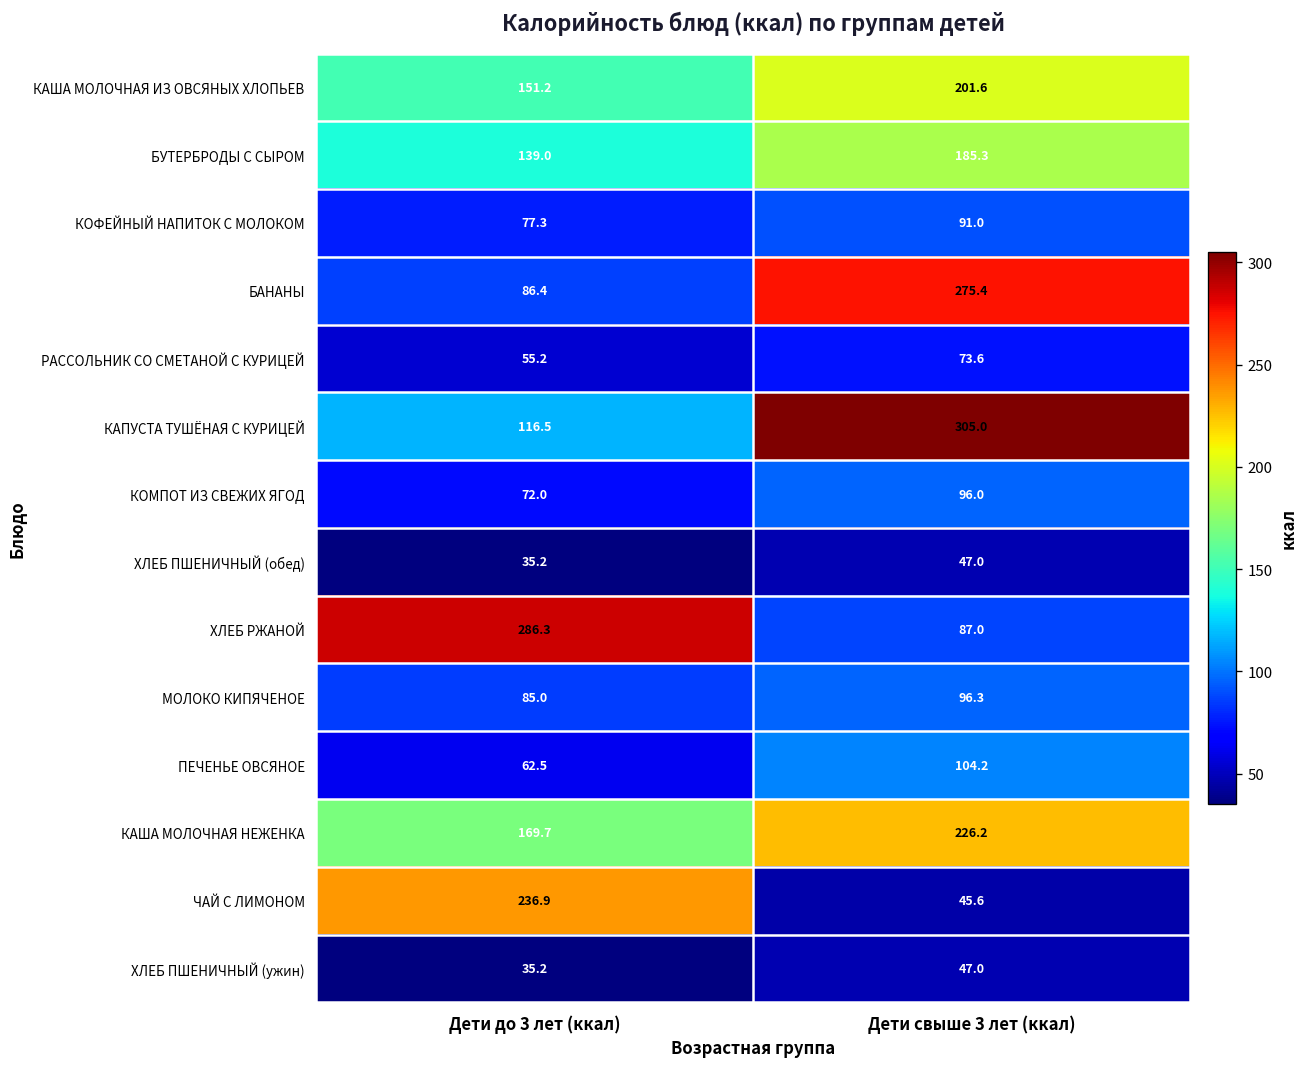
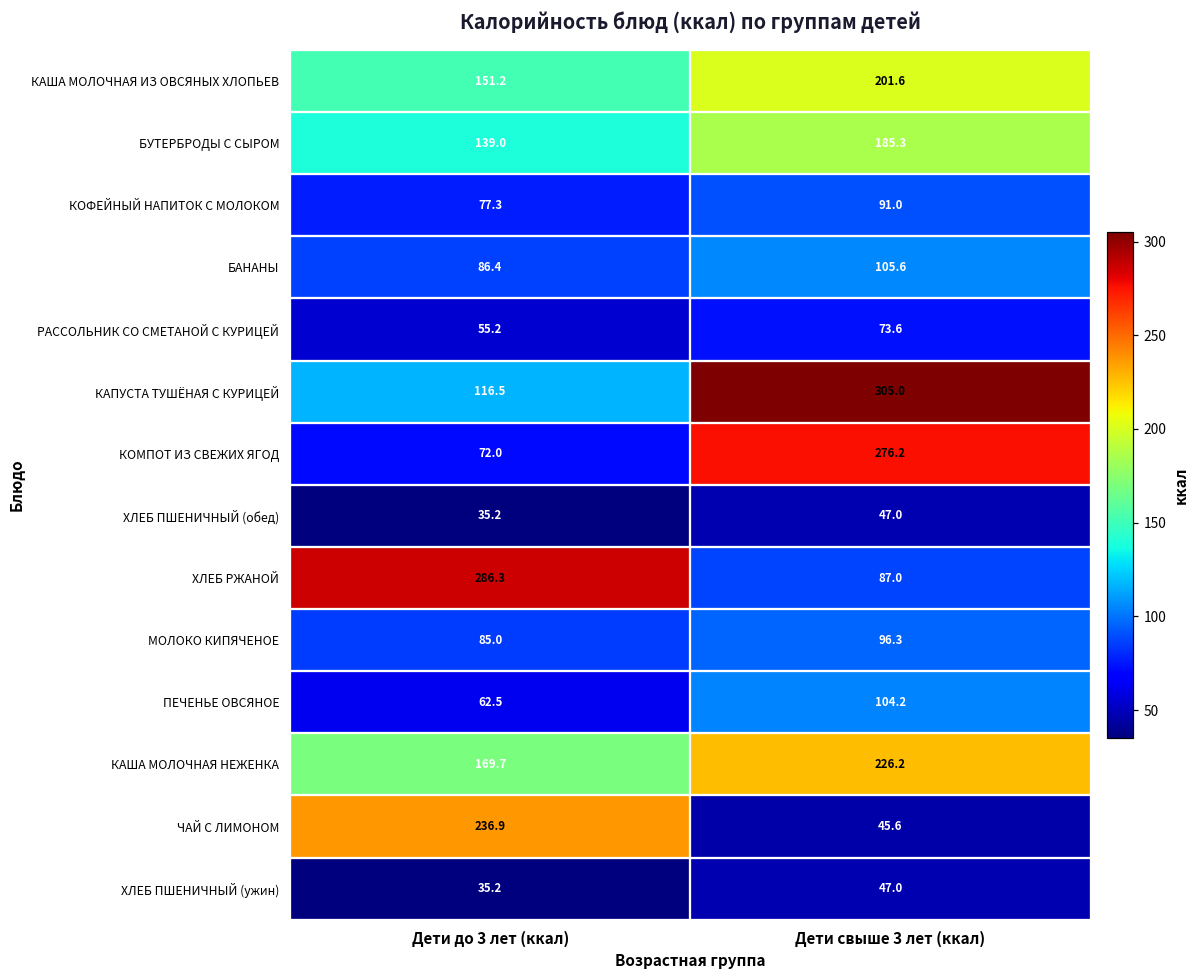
БАНАНЫ, Дети свыше 3 лет (ккал): 275.4 -> 105.6
КОМПОТ ИЗ СВЕЖИХ ЯГОД, Дети свыше 3 лет (ккал): 96.0 -> 276.2
